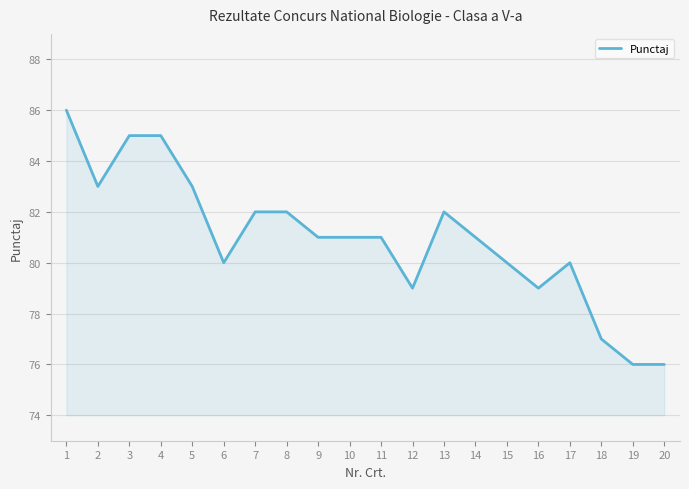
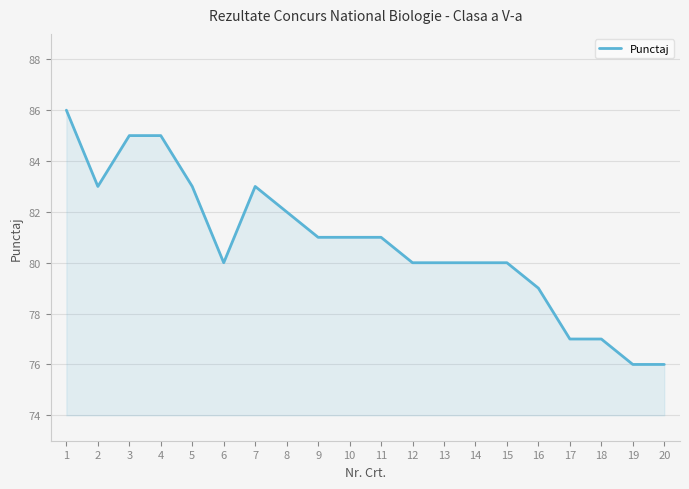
7: 82 -> 83
12: 79 -> 80
13: 82 -> 80
14: 81 -> 80
17: 80 -> 77
